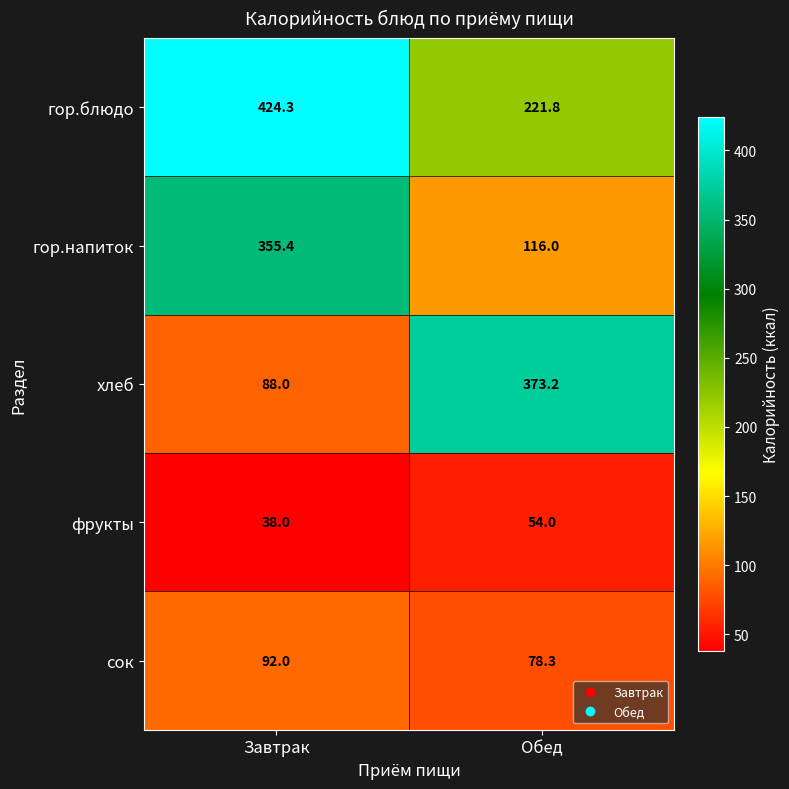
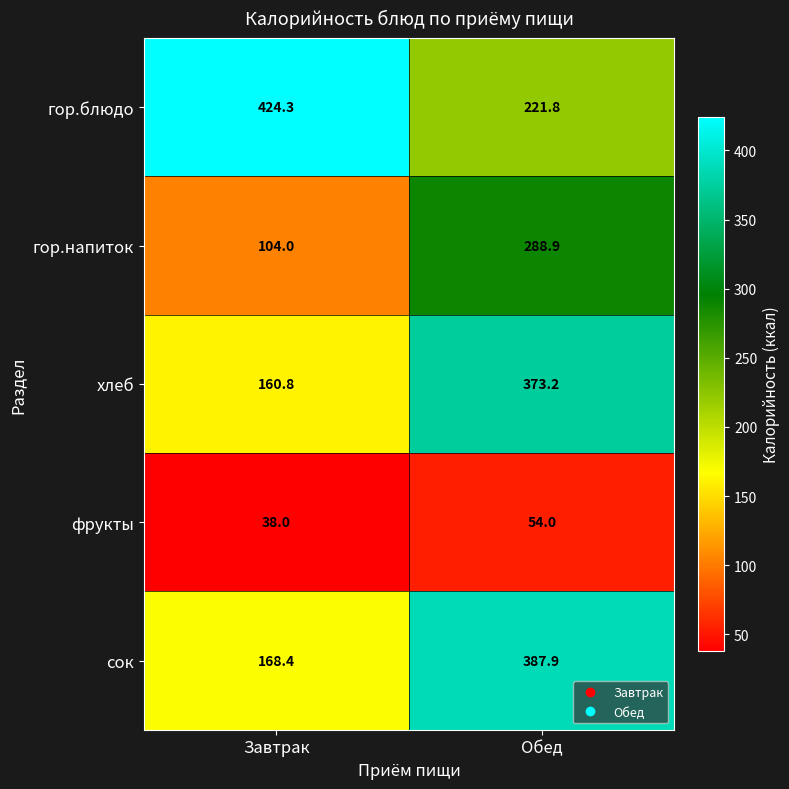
гор.напиток, Завтрак: 355.4 -> 104.0
гор.напиток, Обед: 116.0 -> 288.9
хлеб, Завтрак: 88.0 -> 160.8
сок, Завтрак: 92.0 -> 168.4
сок, Обед: 78.3 -> 387.9
